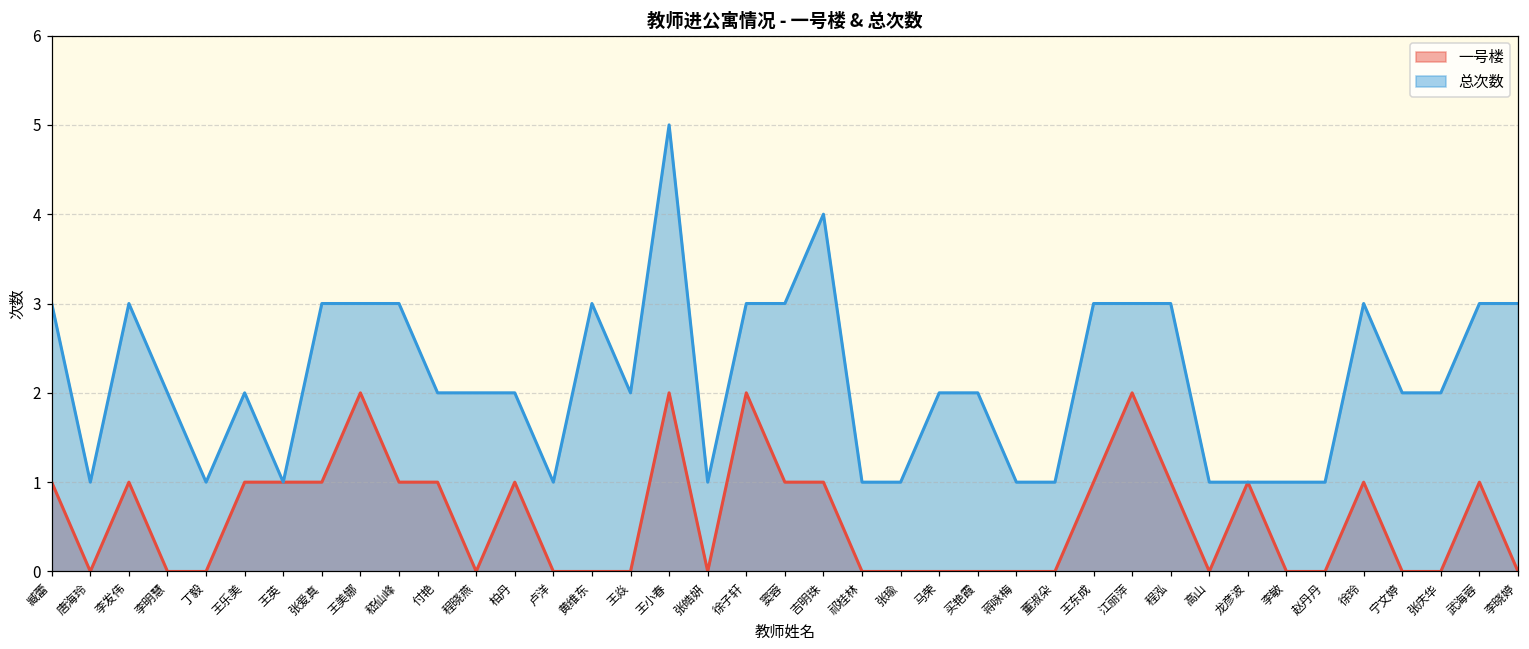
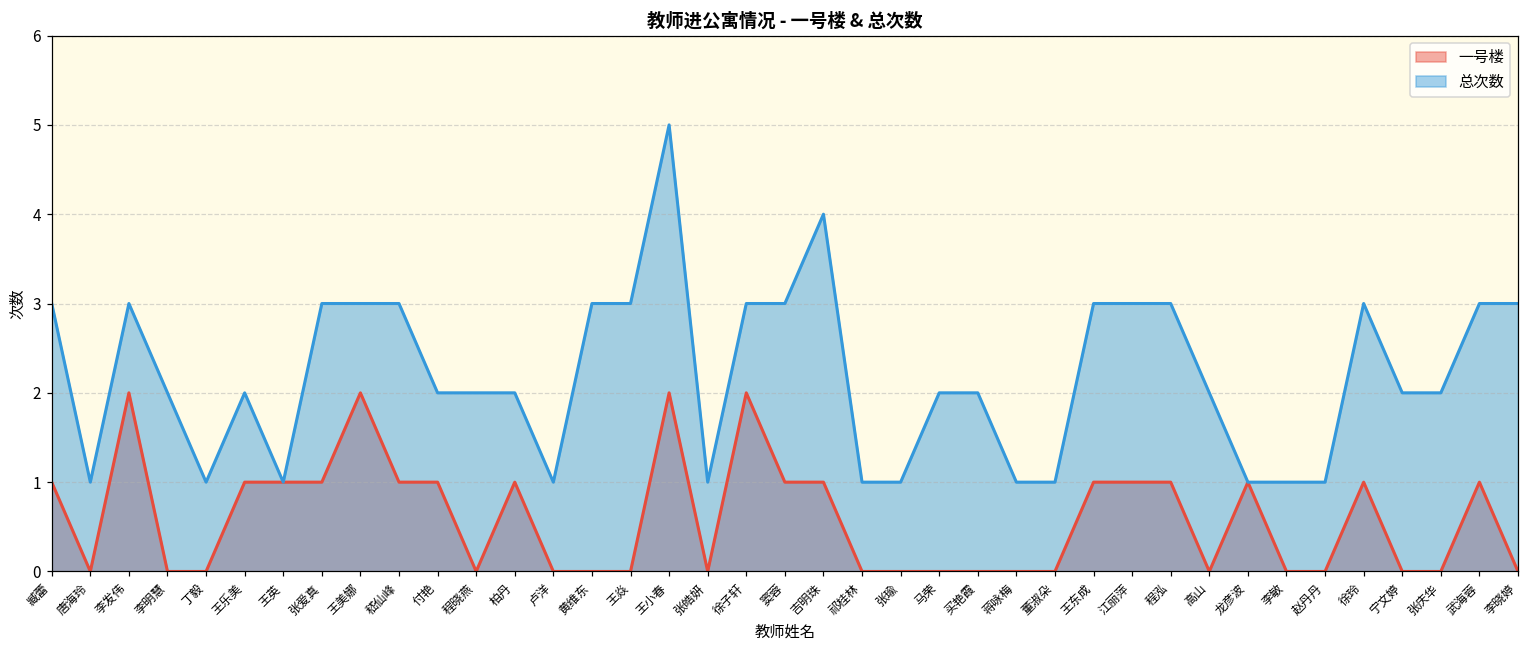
一号楼, 李发伟: 1 -> 2
总次数, 王焱: 2 -> 3
一号楼, 江丽萍: 2 -> 1
总次数, 高山: 1 -> 2
